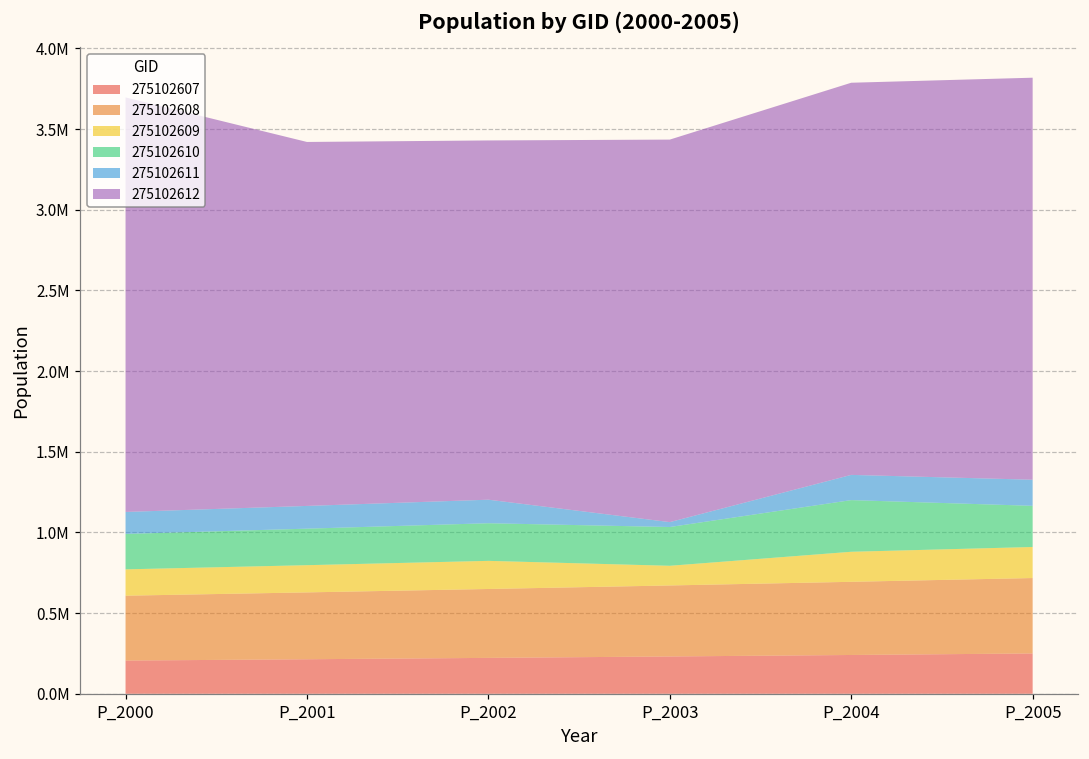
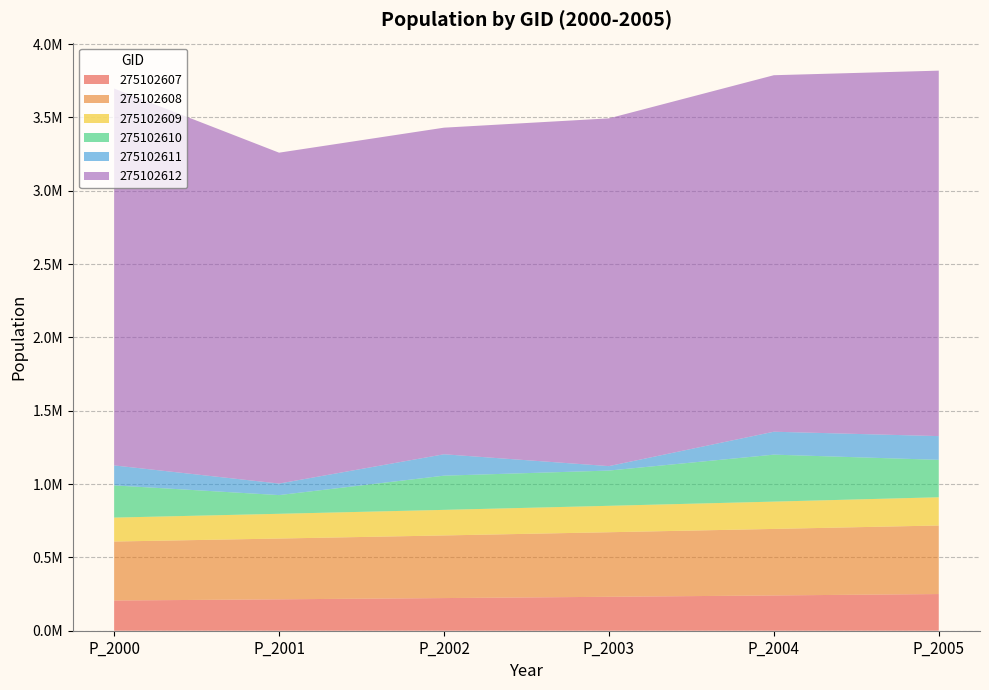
275102610, P_2001: 230000 -> 130000
275102611, P_2001: 140000 -> 80000
275102609, P_2003: 120000 -> 180000
